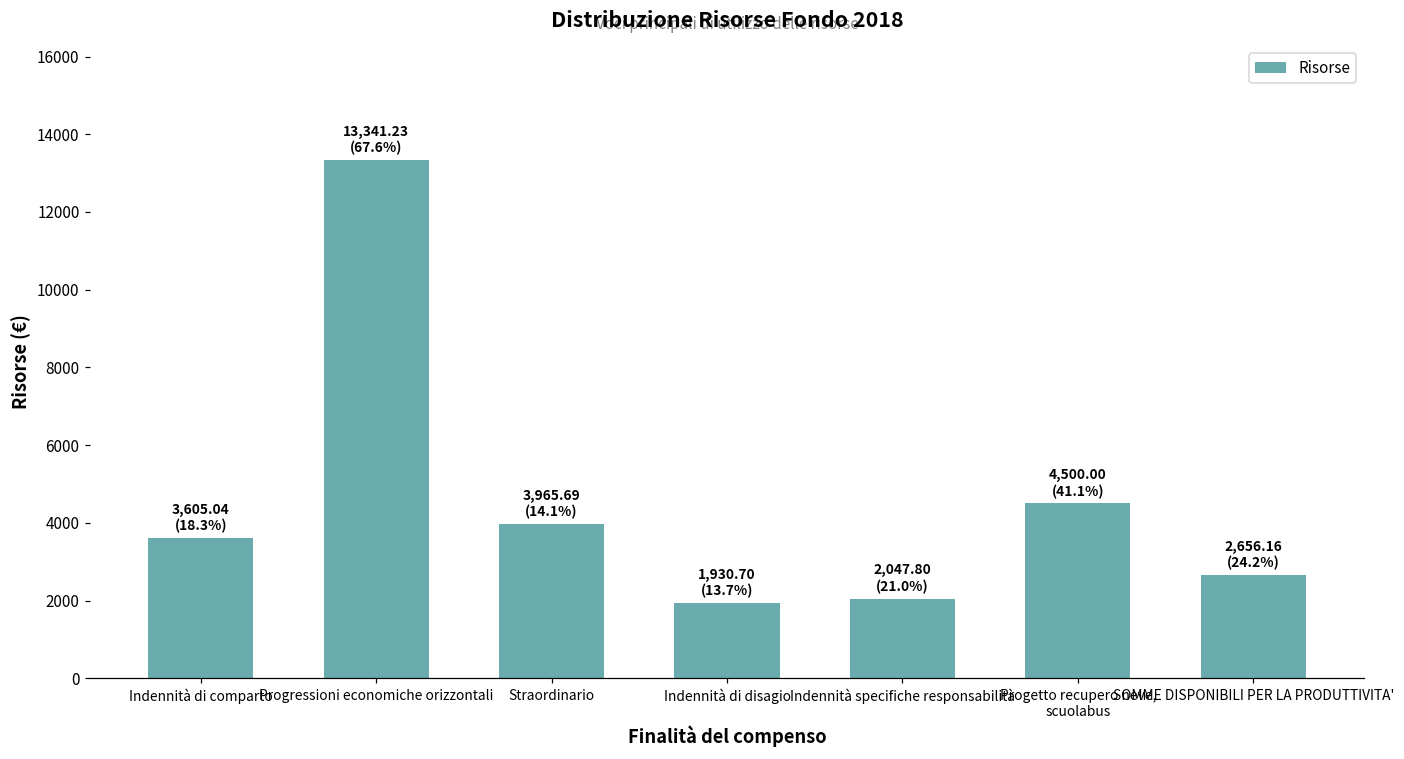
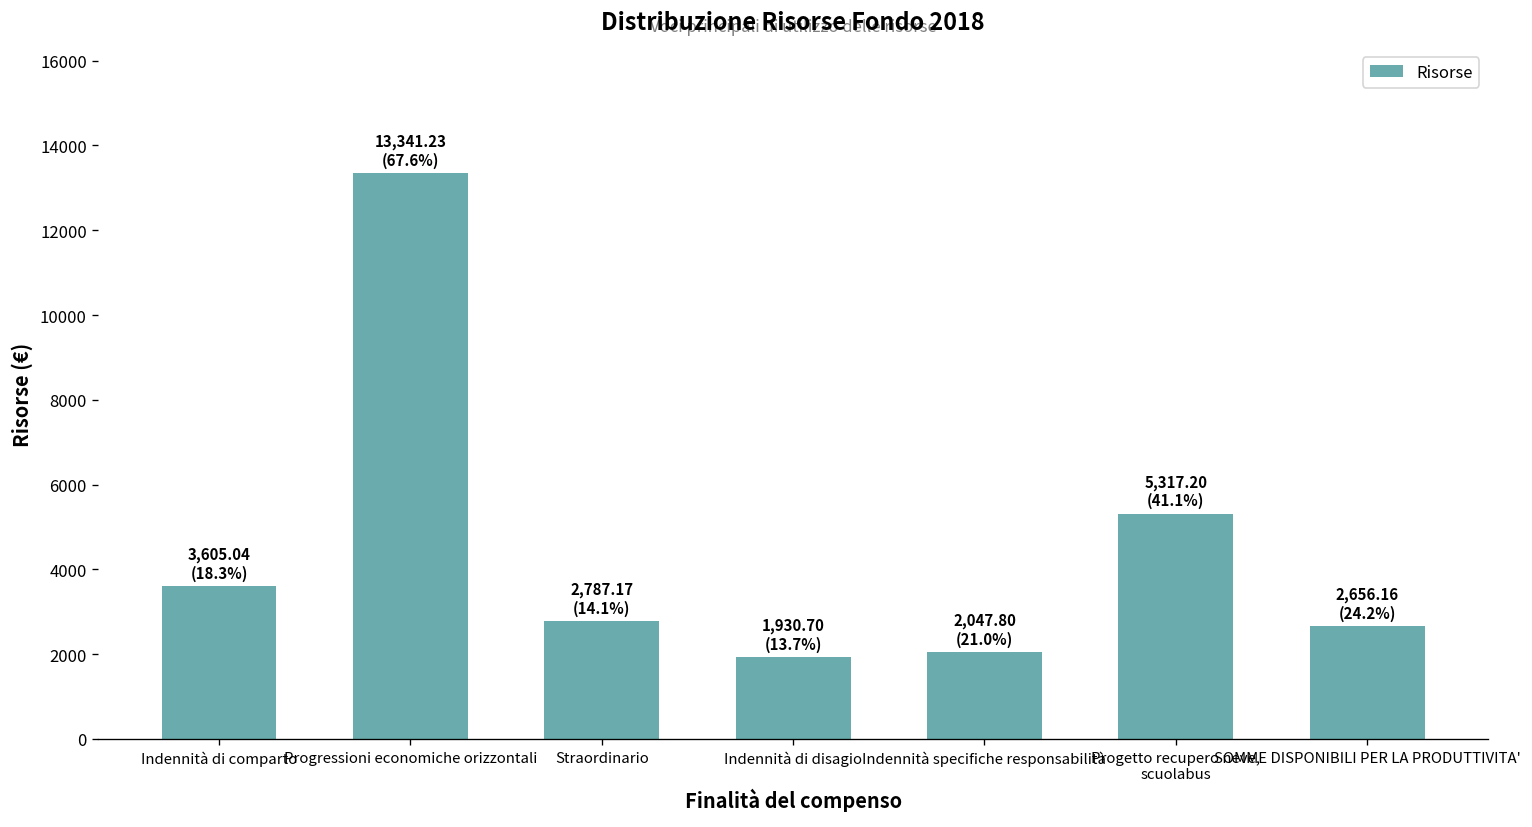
Straordinario: 3,965.69 -> 2,787.17
Progetto recupero neve, scuolabus: 4,500.00 -> 5,317.20
